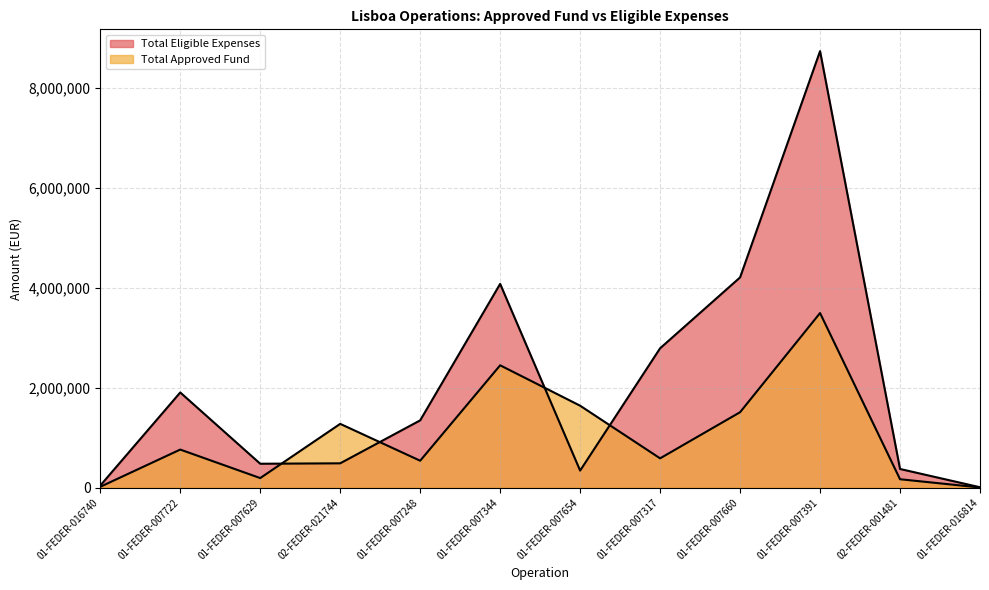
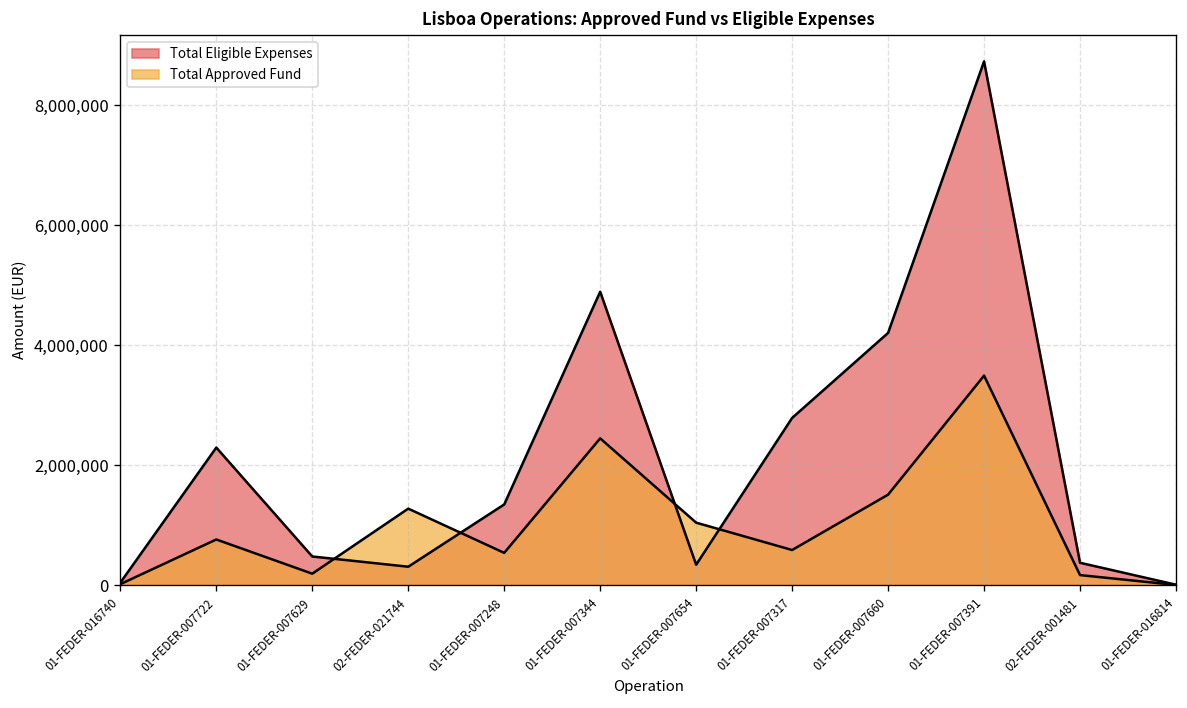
Total Eligible Expenses, 01-FEDER-007722: 1,900,000 -> 2,300,000
Total Eligible Expenses, 02-FEDER-021744: 500,000 -> 300,000
Total Eligible Expenses, 01-FEDER-007344: 4,100,000 -> 4,900,000
Total Approved Fund, 01-FEDER-007654: 1,600,000 -> 1,000,000
